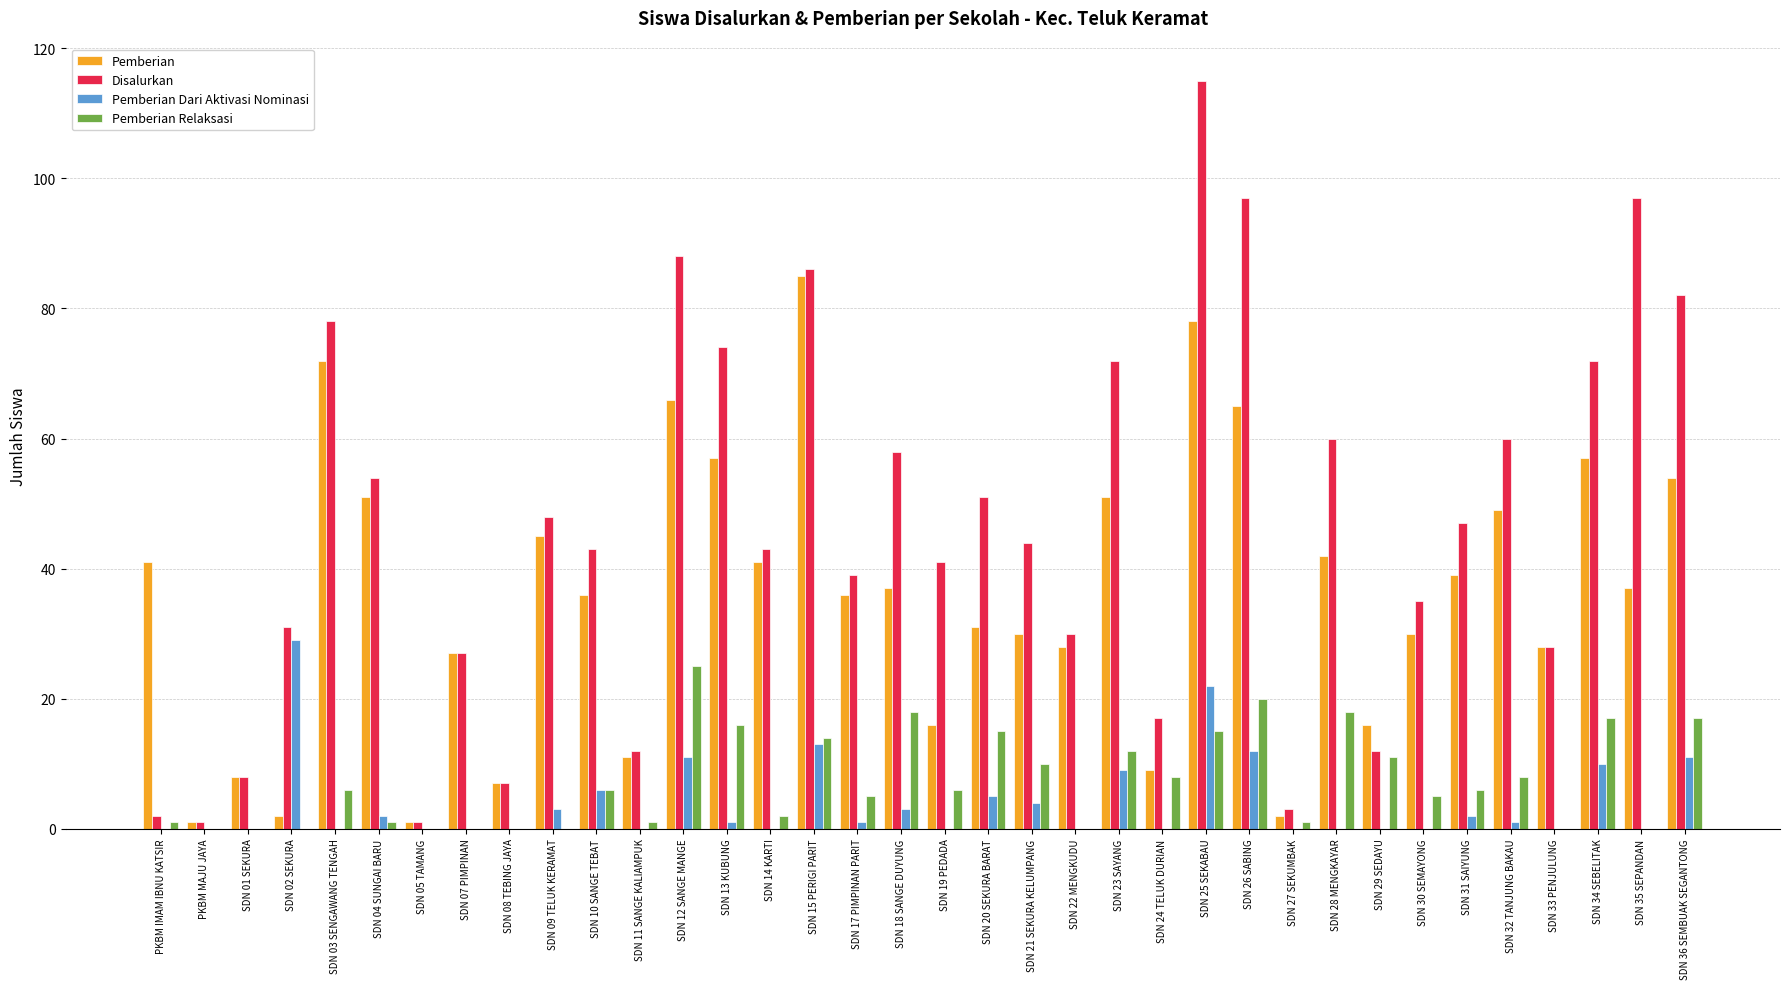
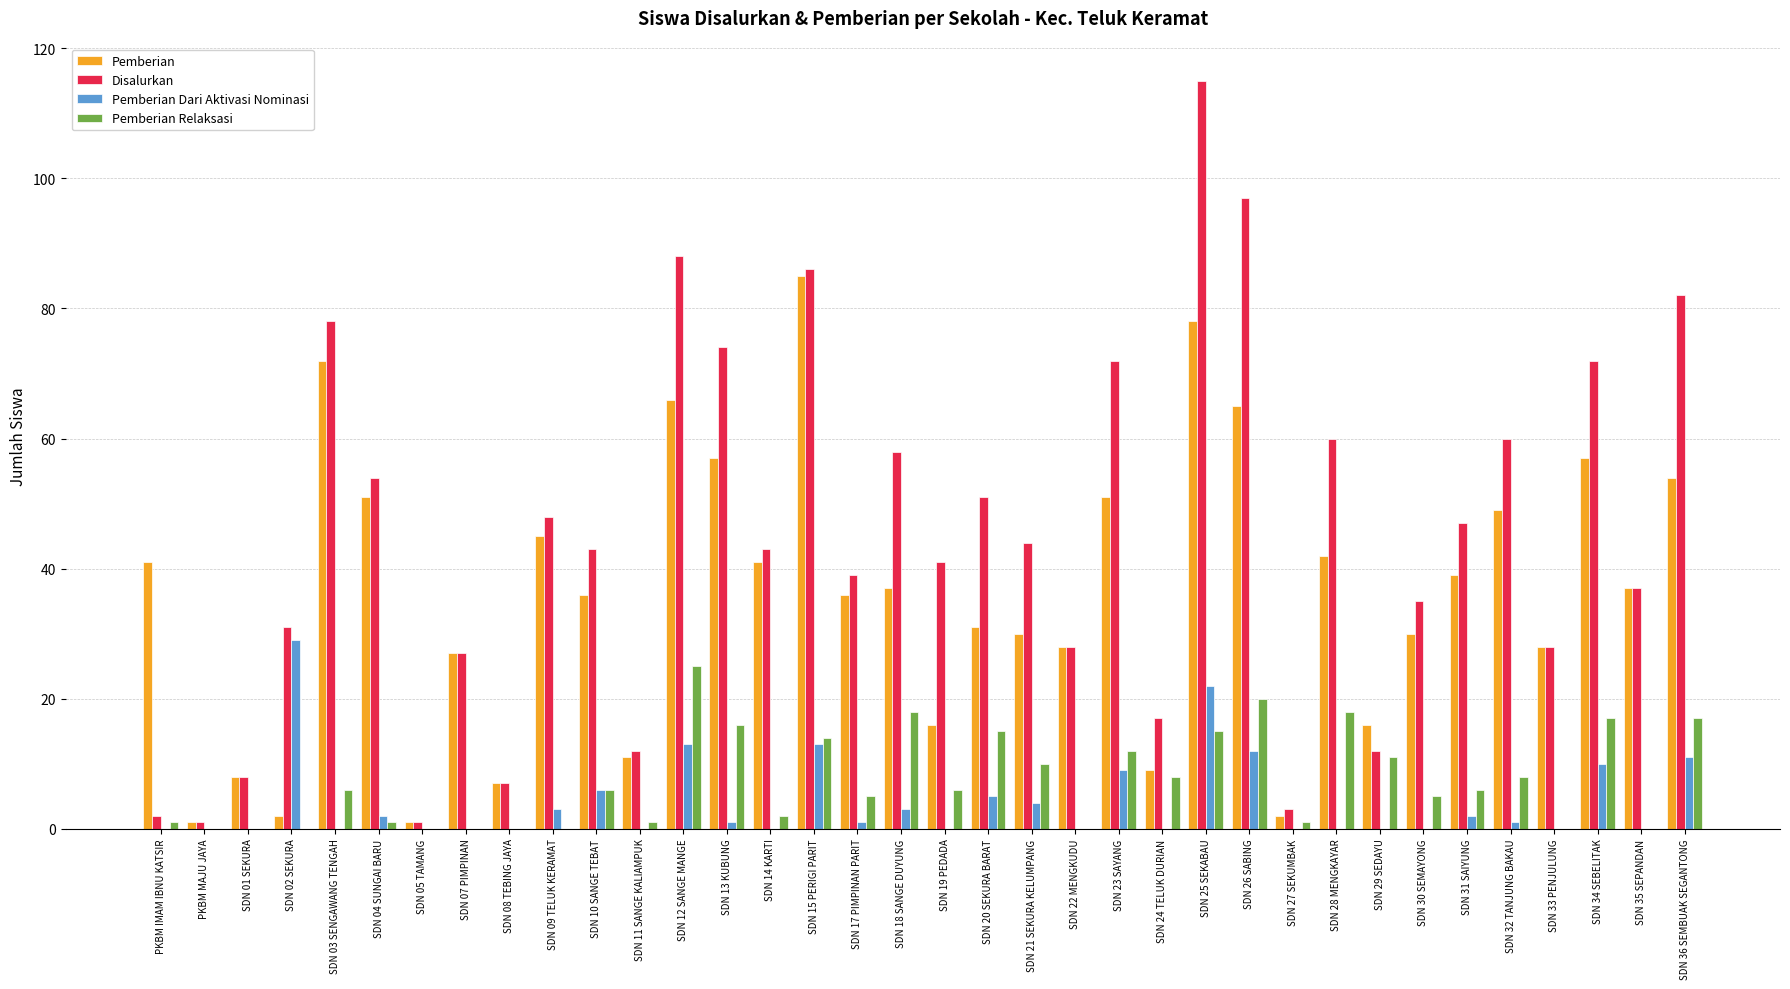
Pemberian Dari Aktivasi Nominasi, SDN 12 SANGE MANGE: 11 -> 13
Disalurkan, SDN 22 MENGKUDU: 30 -> 28
Disalurkan, SDN 35 SEPANDAN: 97 -> 37
